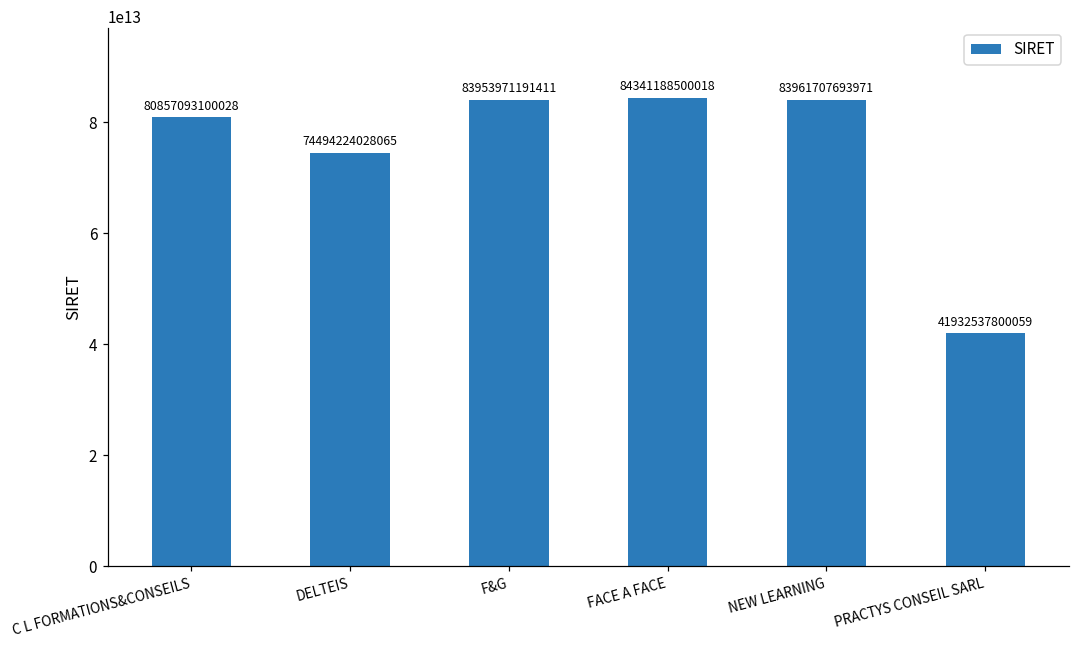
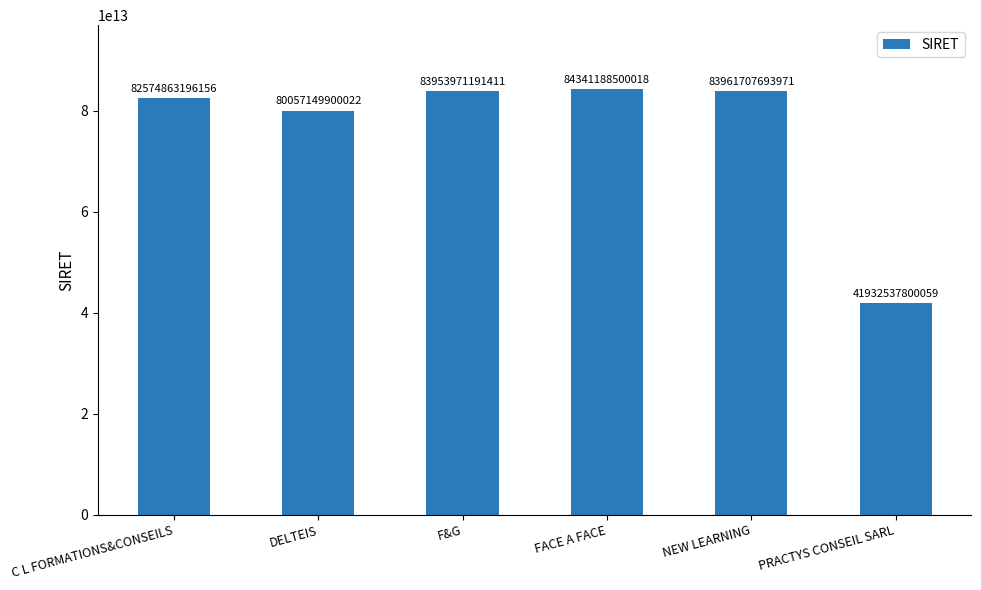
C L FORMATIONS&CONSEILS: 80857093100028 -> 82574863196156
DELTEIS: 74494224028065 -> 80057149900022
